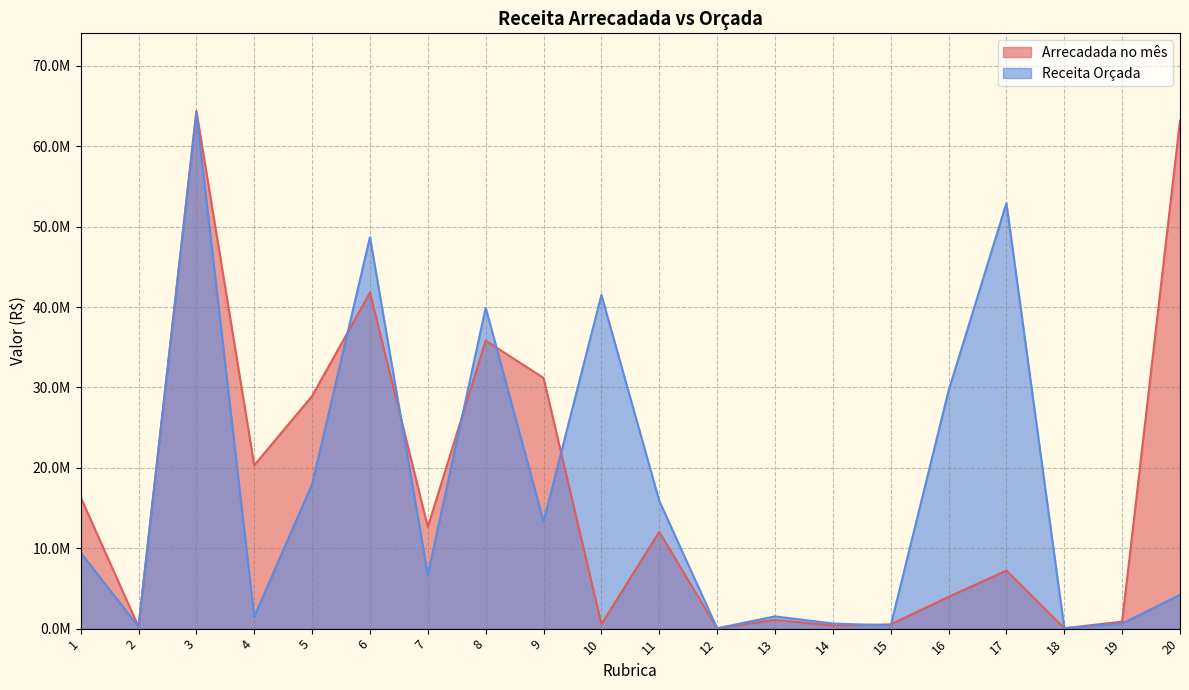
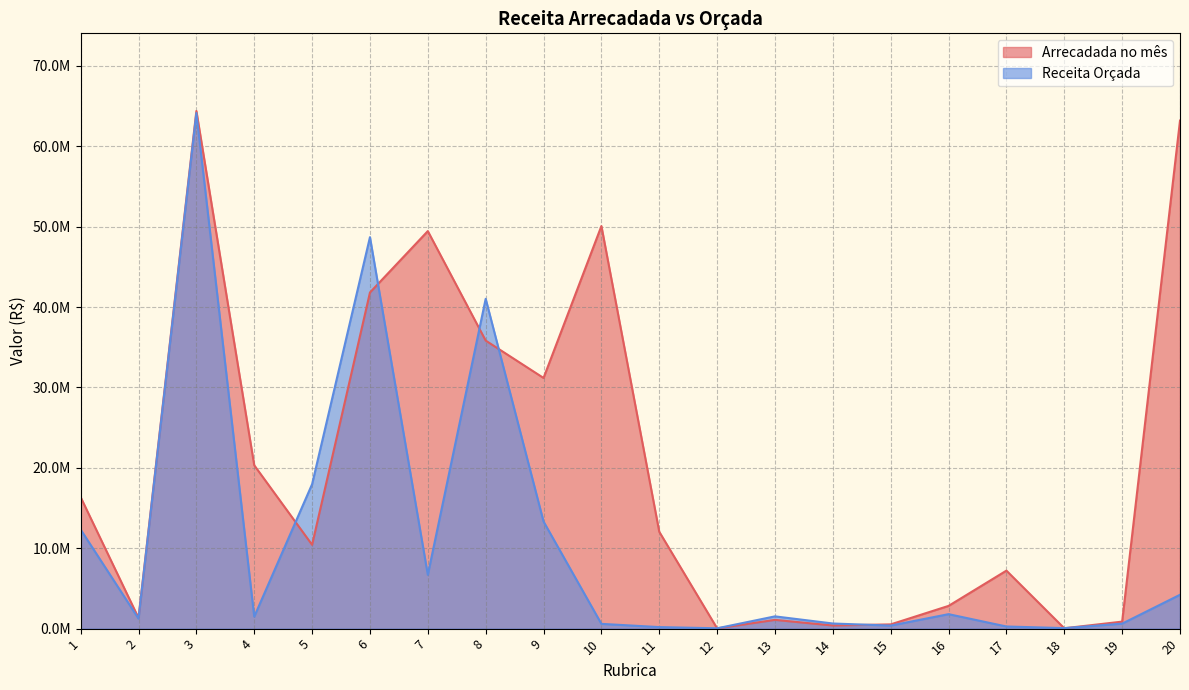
Receita Orçada, 1: 9000000 -> 12000000
Arrecadada no mês, 2: 0 -> 1000000
Receita Orçada, 2: 0 -> 1000000
Arrecadada no mês, 5: 29000000 -> 10000000
Arrecadada no mês, 7: 13000000 -> 49000000
Receita Orçada, 8: 40000000 -> 41000000
Arrecadada no mês, 10: 1000000 -> 50000000
Receita Orçada, 10: 42000000 -> 1000000
Receita Orçada, 11: 16000000 -> 0
Arrecadada no mês, 16: 4000000 -> 3000000
Receita Orçada, 16: 30000000 -> 2000000
Receita Orçada, 17: 53000000 -> 0
